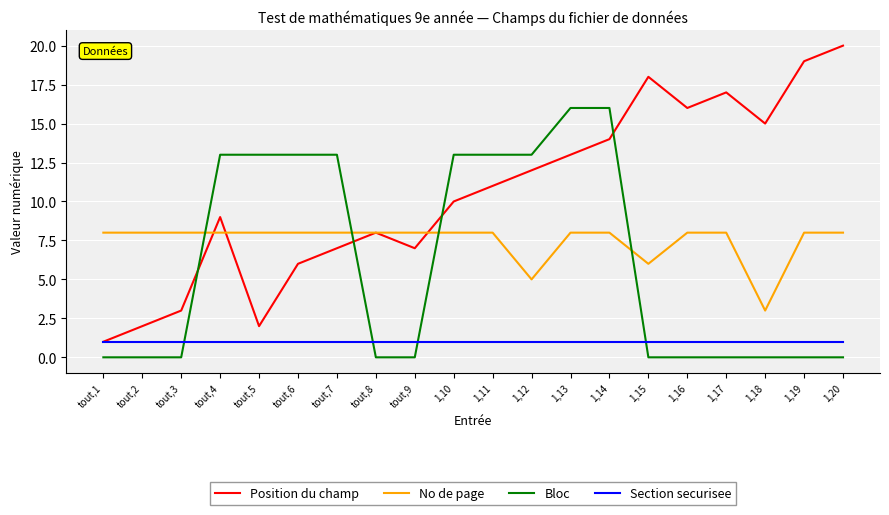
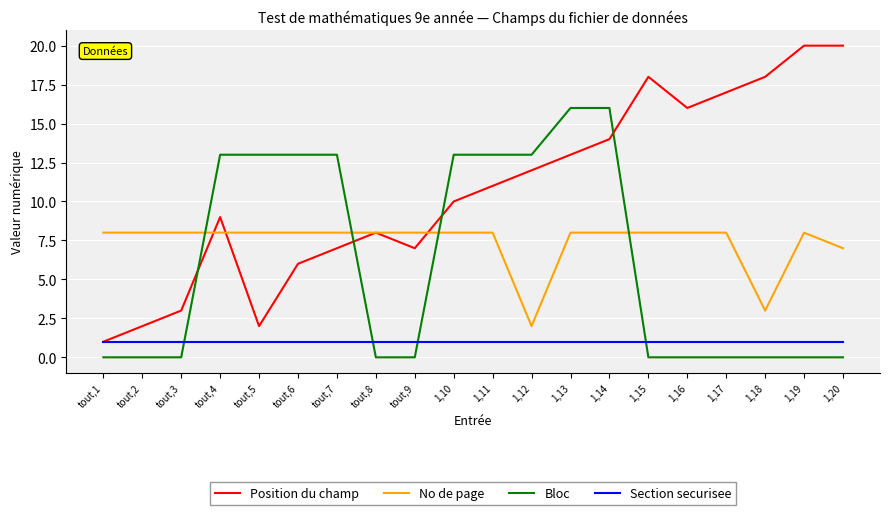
No de page, 1,12: 5 -> 2
No de page, 1,15: 6 -> 8
Position du champ, 1,18: 15 -> 18
Position du champ, 1,19: 19 -> 20
No de page, 1,20: 8 -> 7
